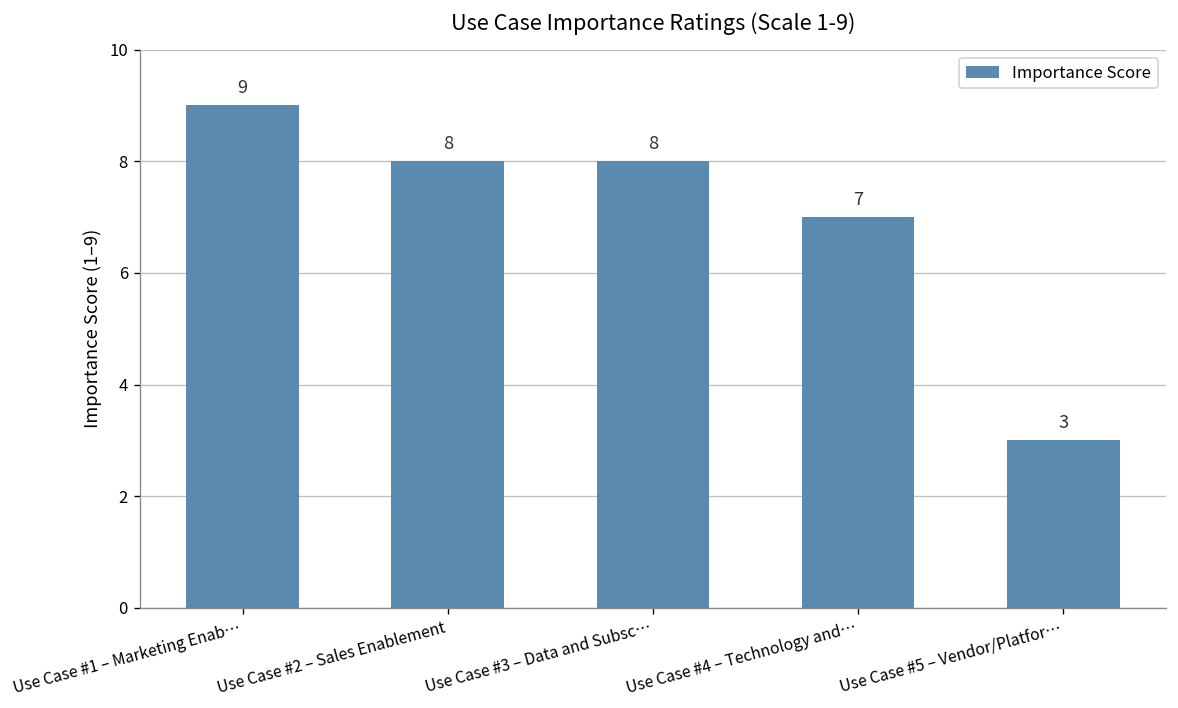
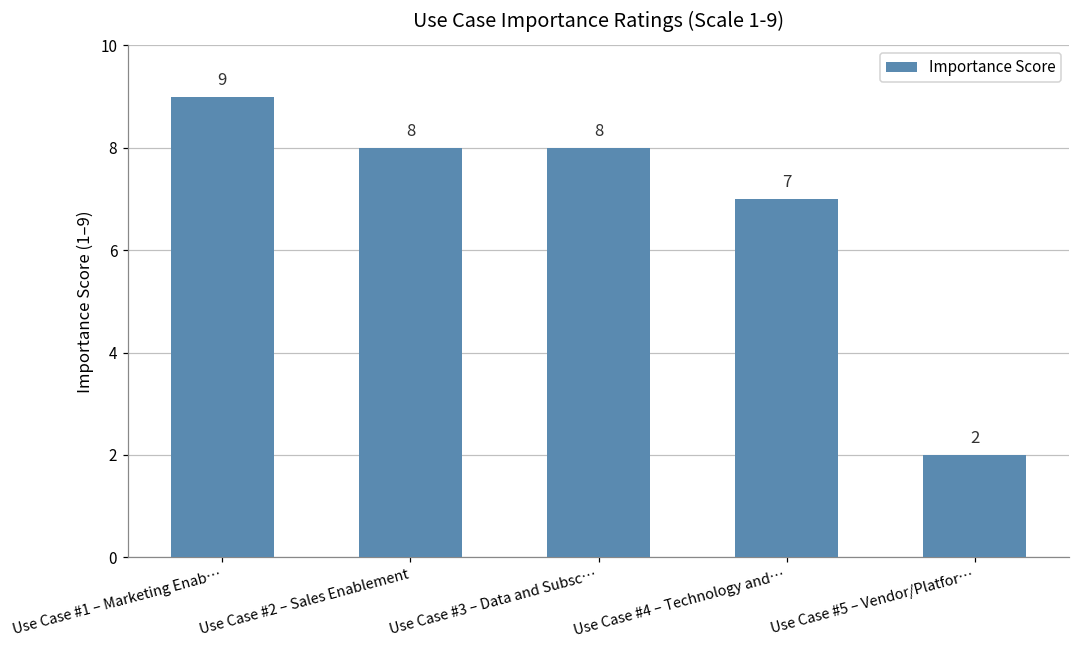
Use Case #5 – Vendor/Platfor…: 3 -> 2
